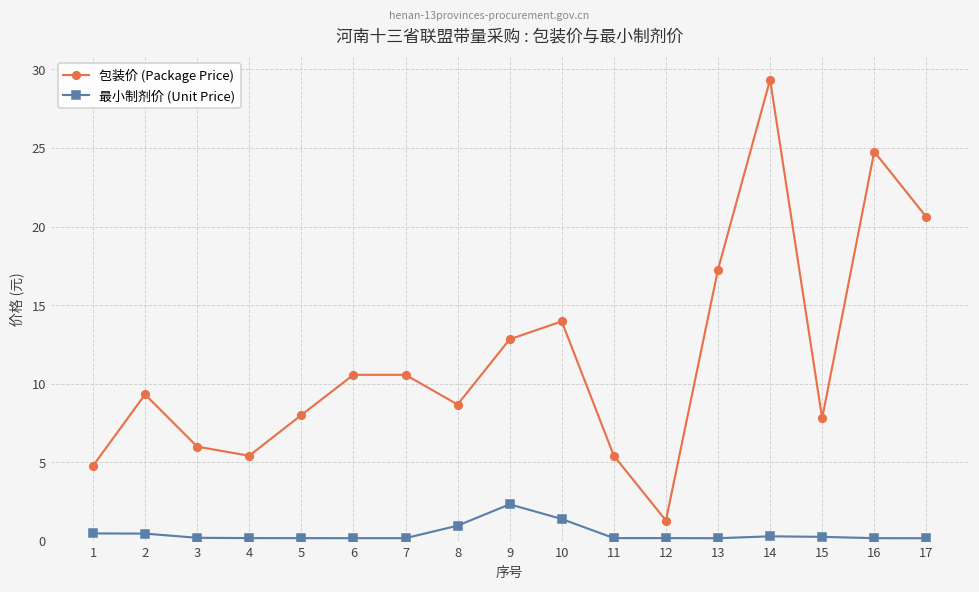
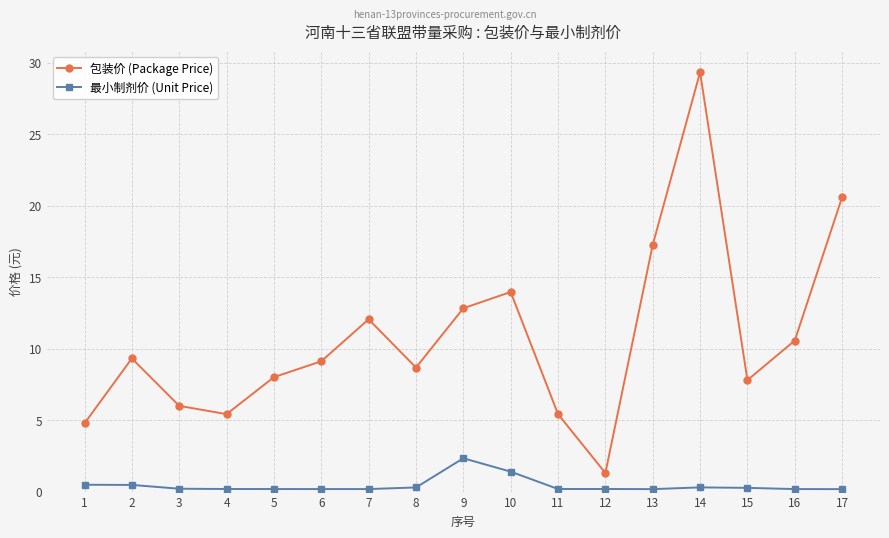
包装价 (Package Price), 6: 10.6 -> 9.1
包装价 (Package Price), 7: 10.6 -> 12.1
最小制剂价 (Unit Price), 8: 1.0 -> 0.3
包装价 (Package Price), 16: 24.8 -> 10.6
